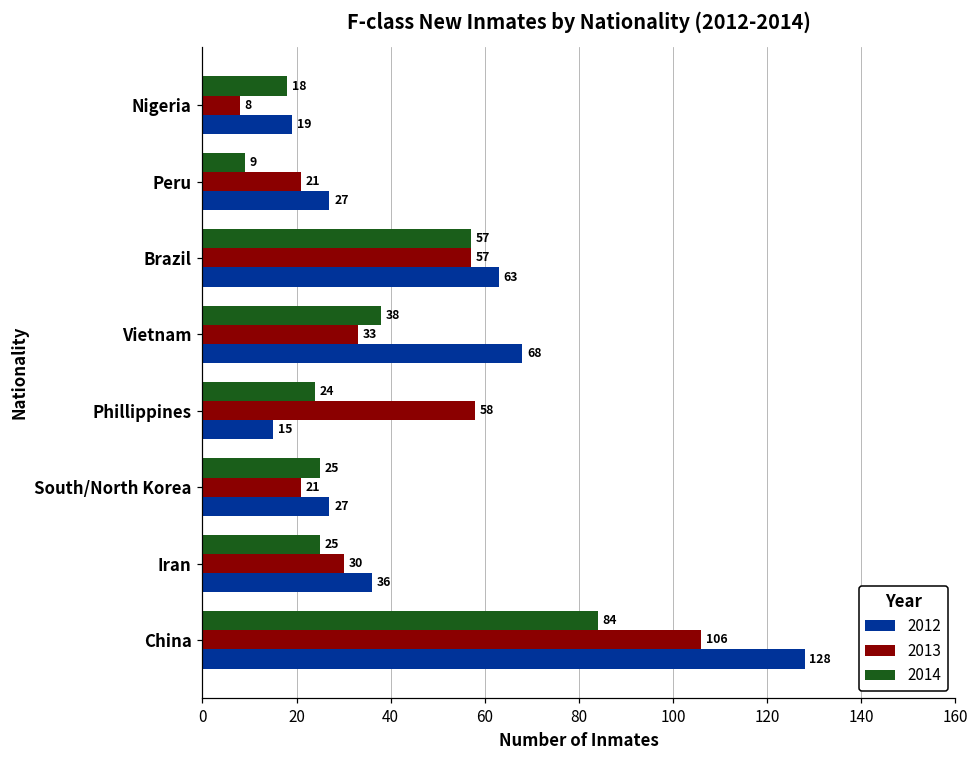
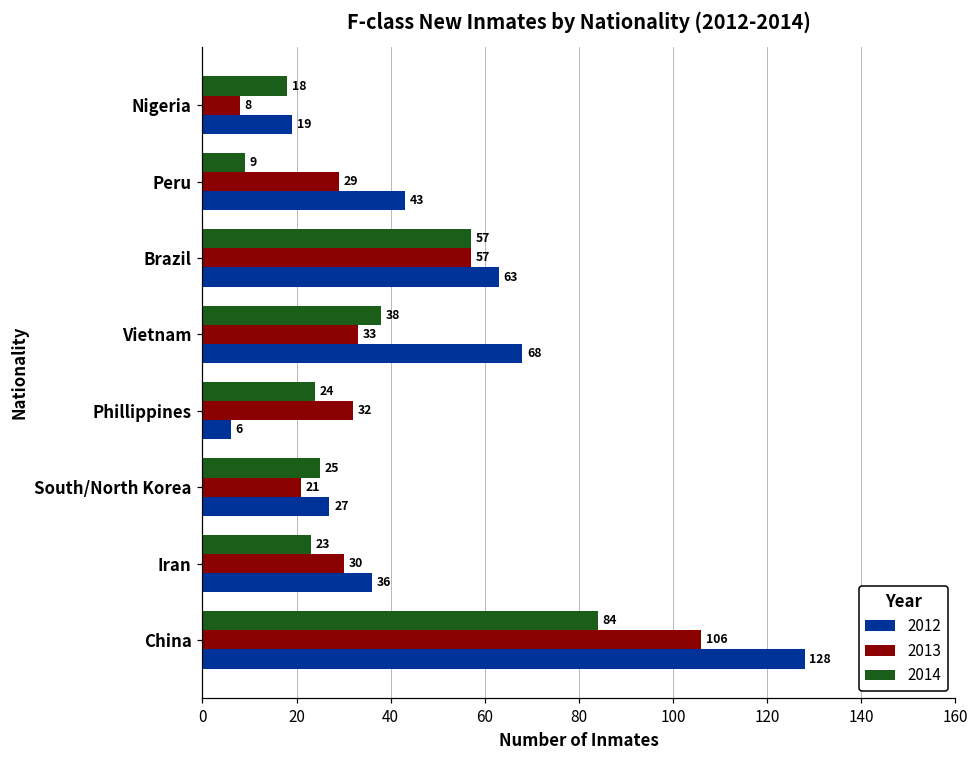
2013, Peru: 21 -> 29
2012, Peru: 27 -> 43
2013, Phillippines: 58 -> 32
2012, Phillippines: 15 -> 6
2014, Iran: 25 -> 23
